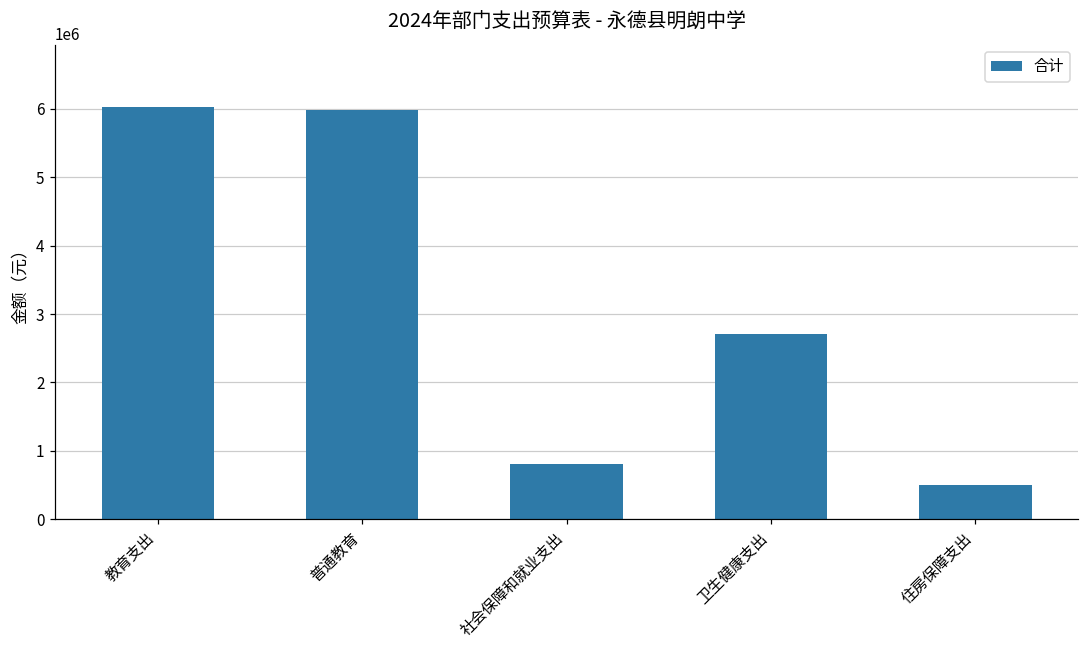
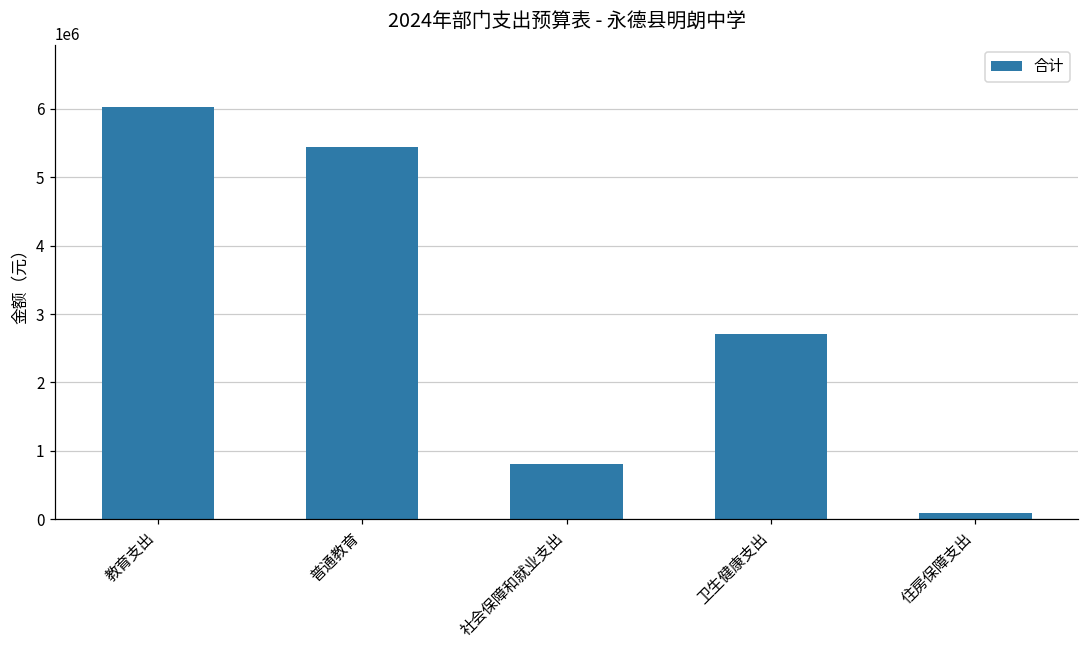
普通教育: 6000000 -> 5400000
住房保障支出: 500000 -> 100000
